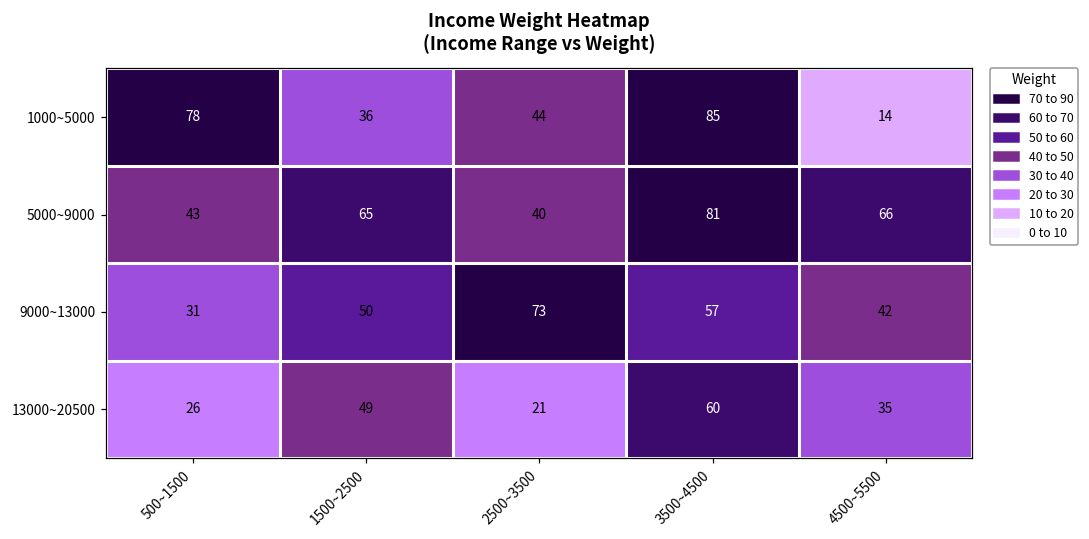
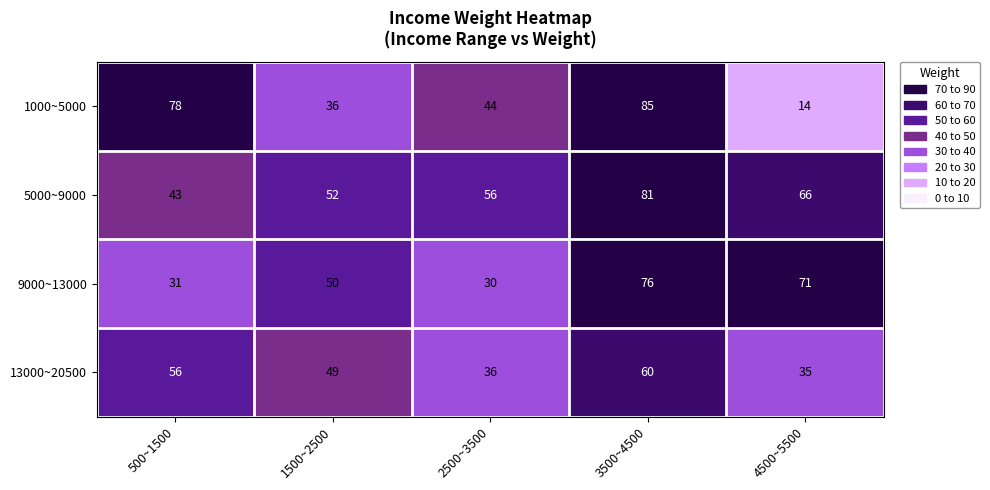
5000~9000, 1500~2500: 65 -> 52
5000~9000, 2500~3500: 40 -> 56
9000~13000, 2500~3500: 73 -> 30
9000~13000, 3500~4500: 57 -> 76
9000~13000, 4500~5500: 42 -> 71
13000~20500, 500~1500: 26 -> 56
13000~20500, 2500~3500: 21 -> 36
